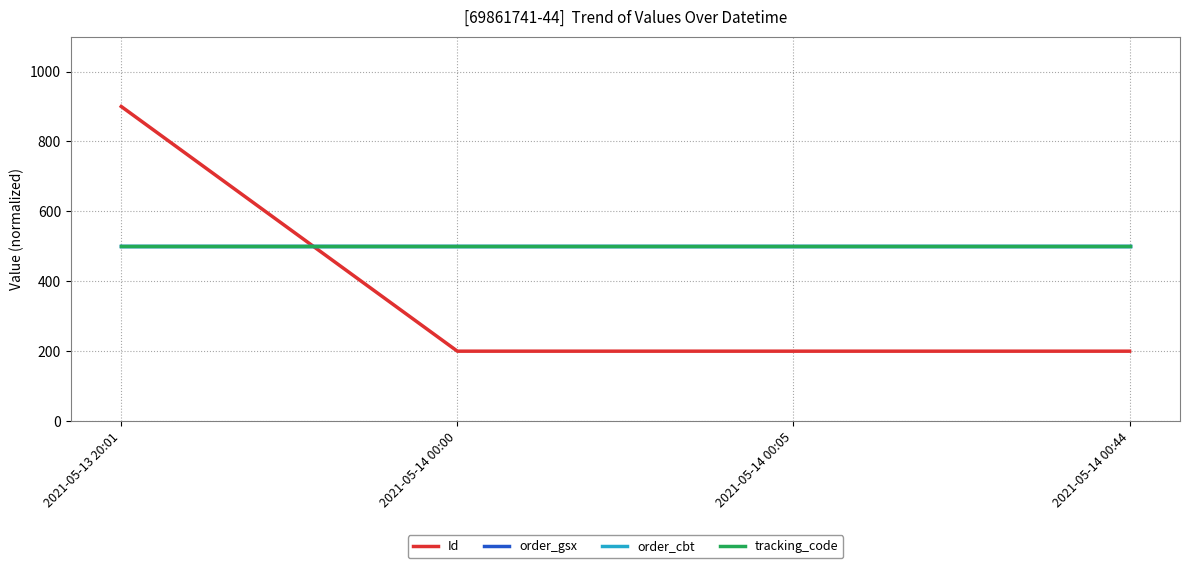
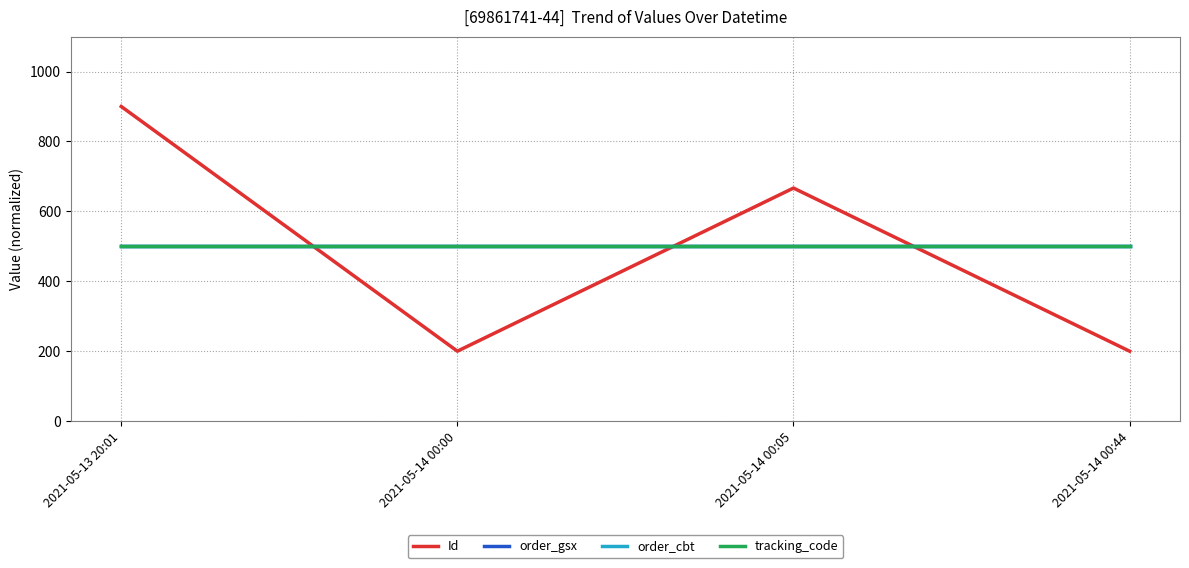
Id, 2021-05-14 00:05: 200 -> 670
